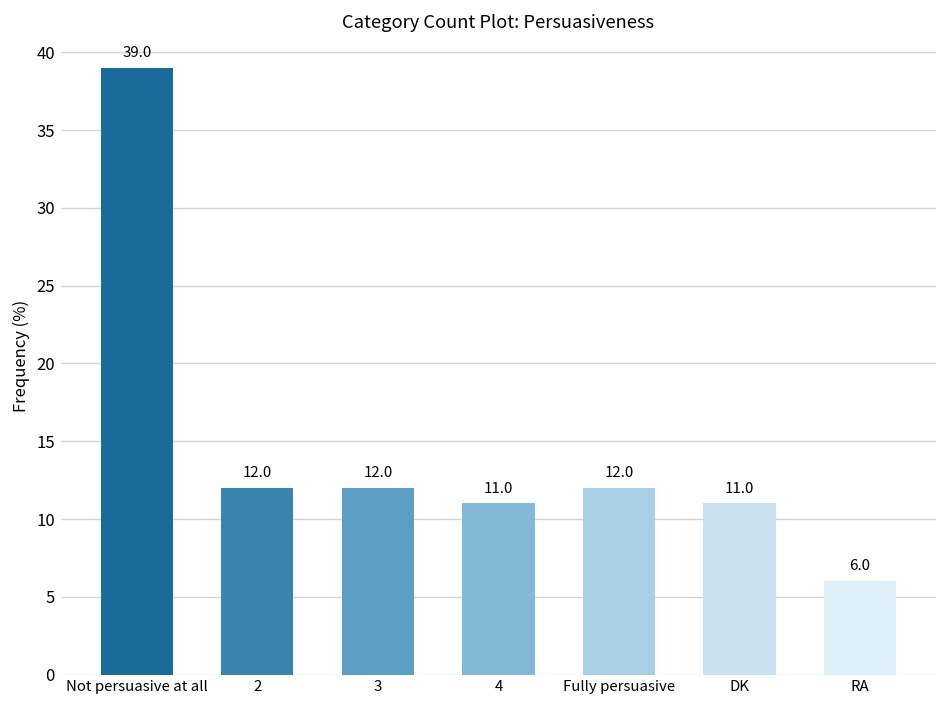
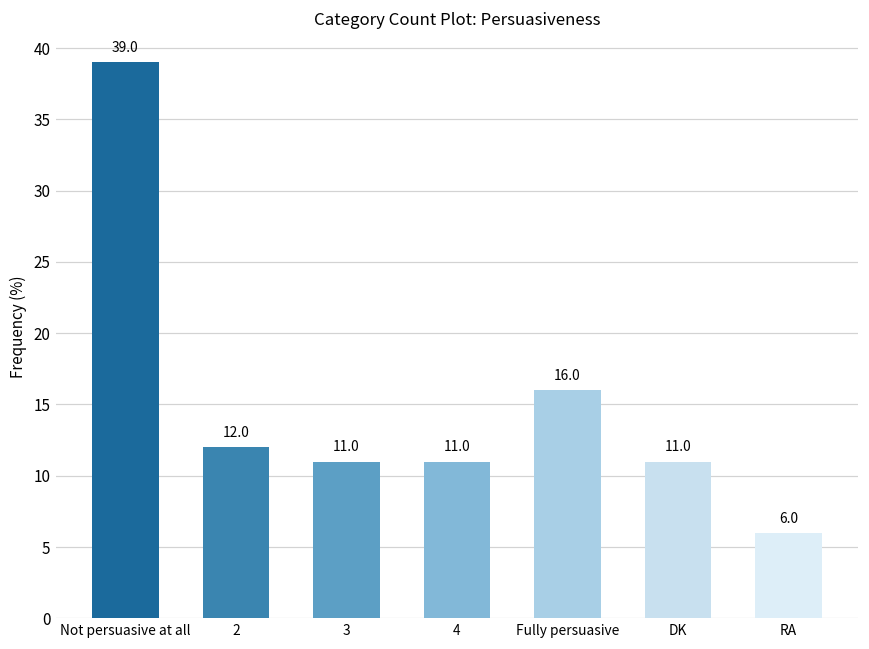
3: 12.0 -> 11.0
Fully persuasive: 12.0 -> 16.0
